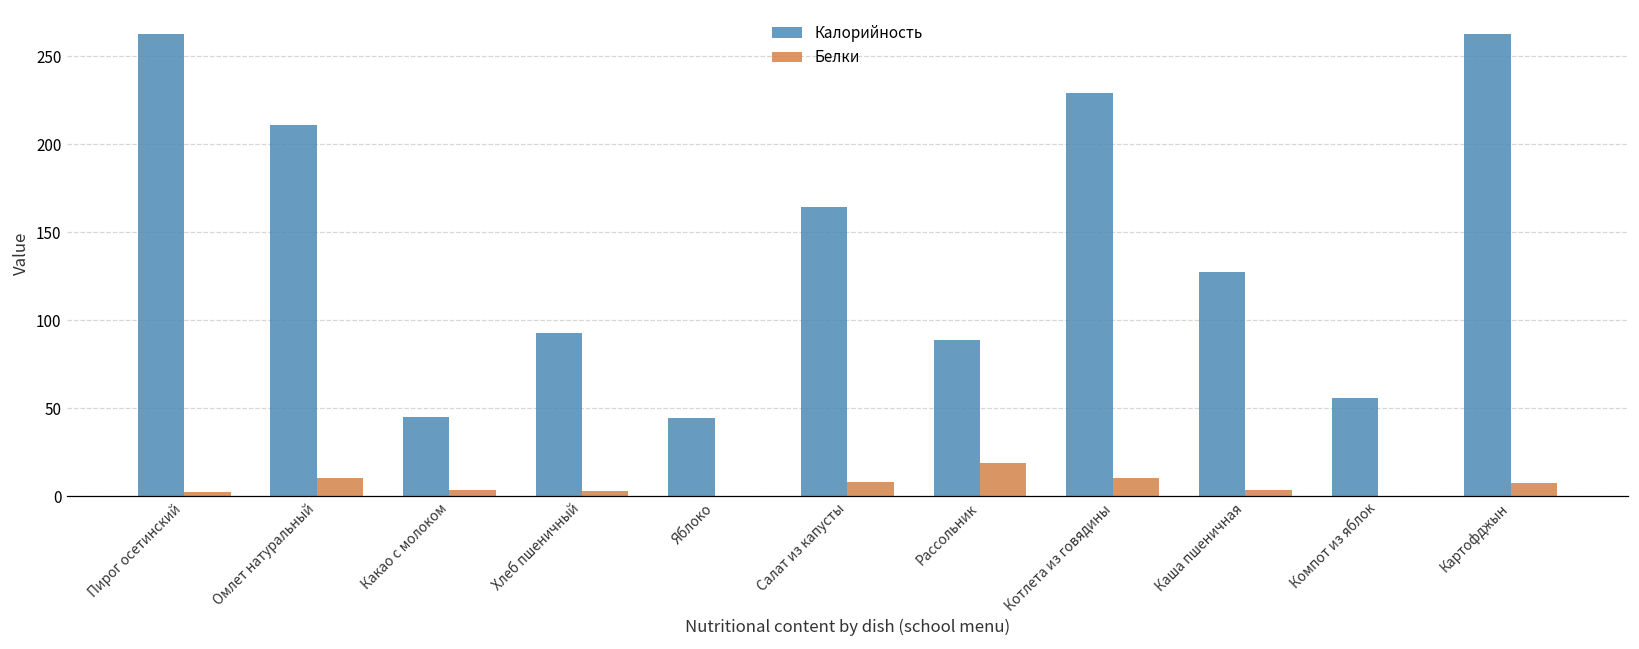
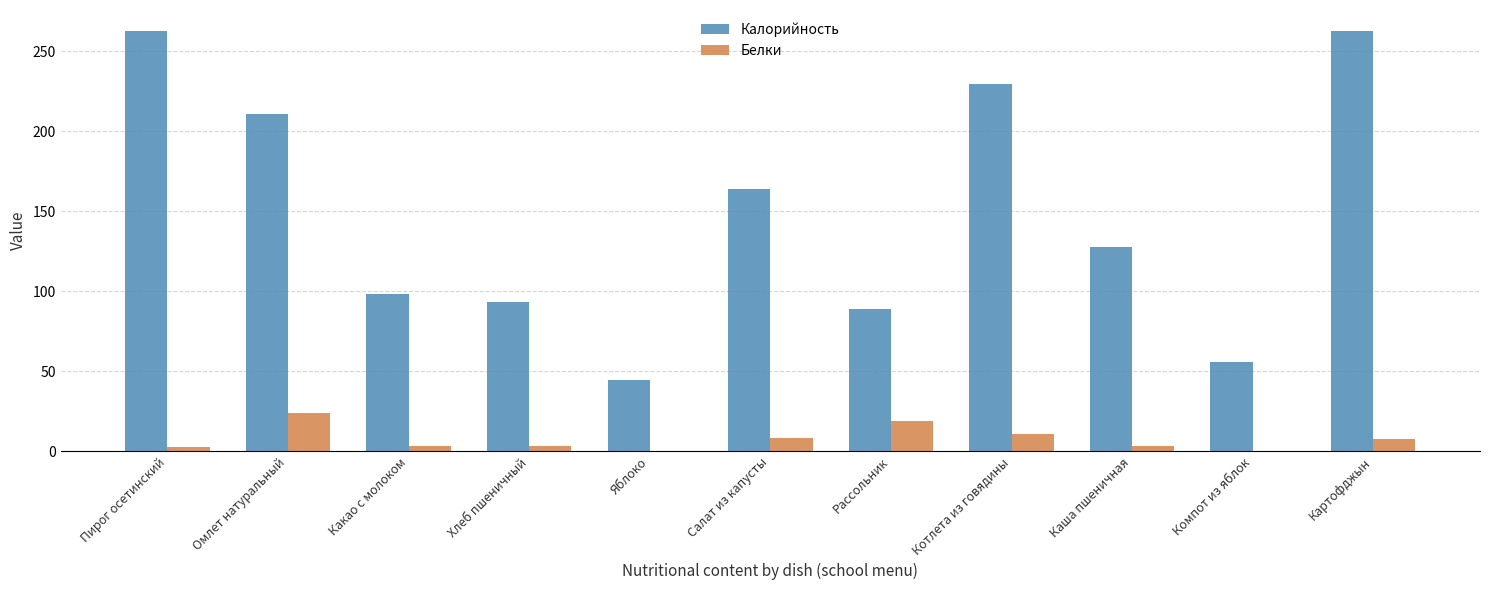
Белки, Омлет натуральный: 11 -> 24
Калорийность, Какао с молоком: 45 -> 98
